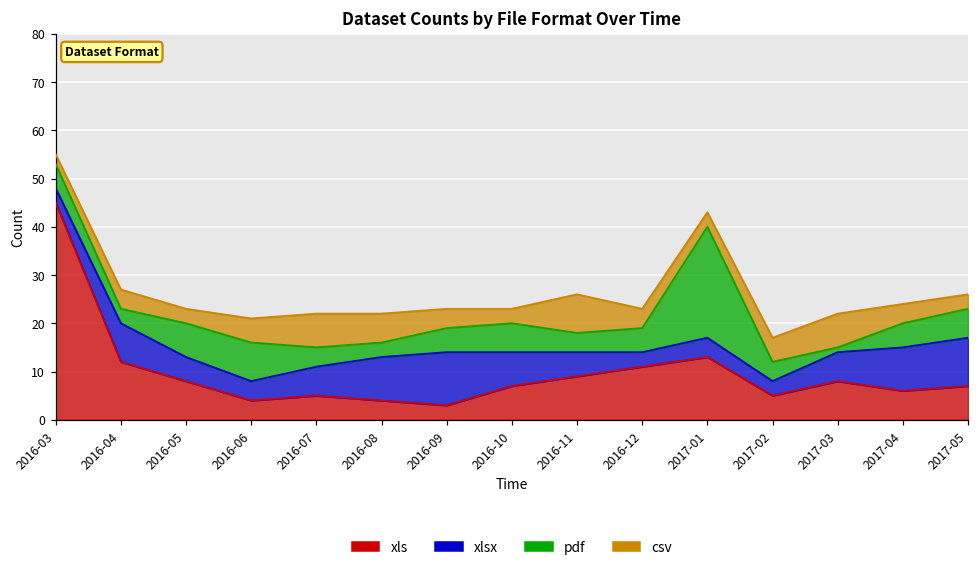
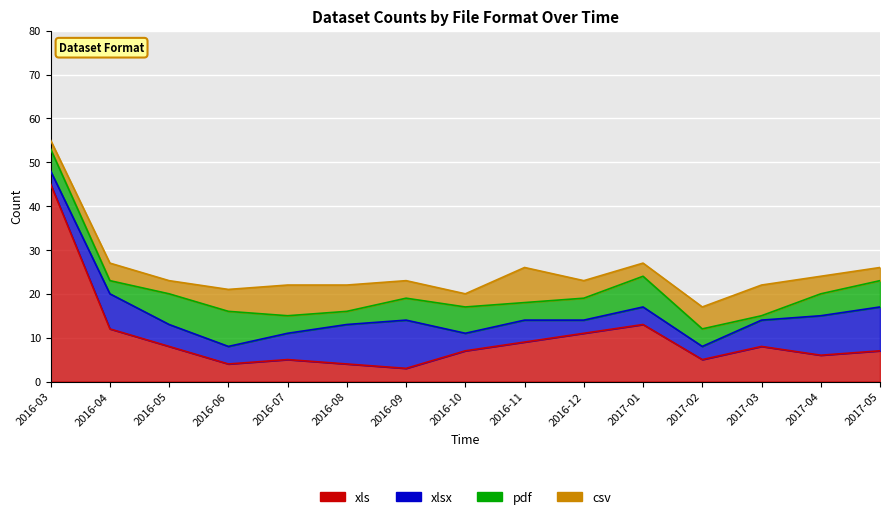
xlsx, 2016-10: 7 -> 4
pdf, 2017-01: 23 -> 7
